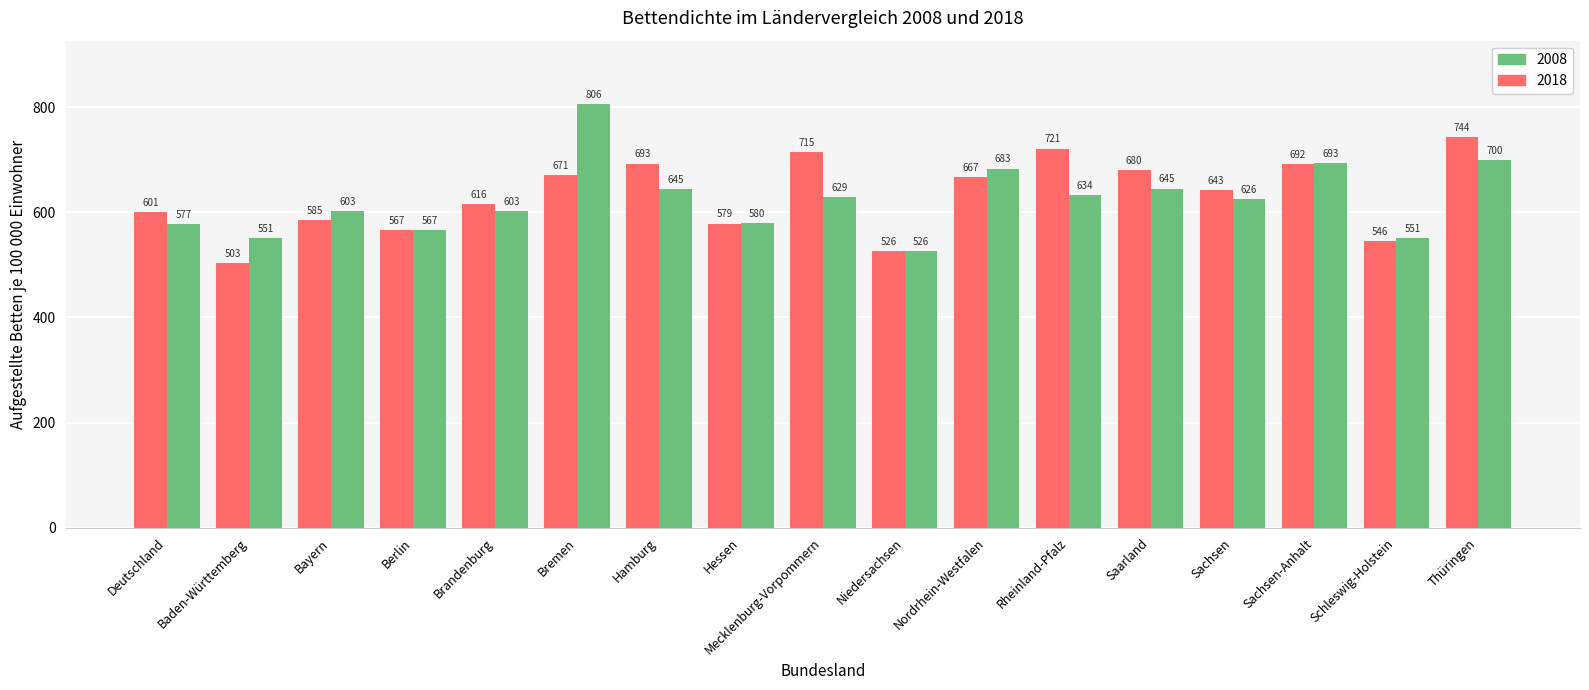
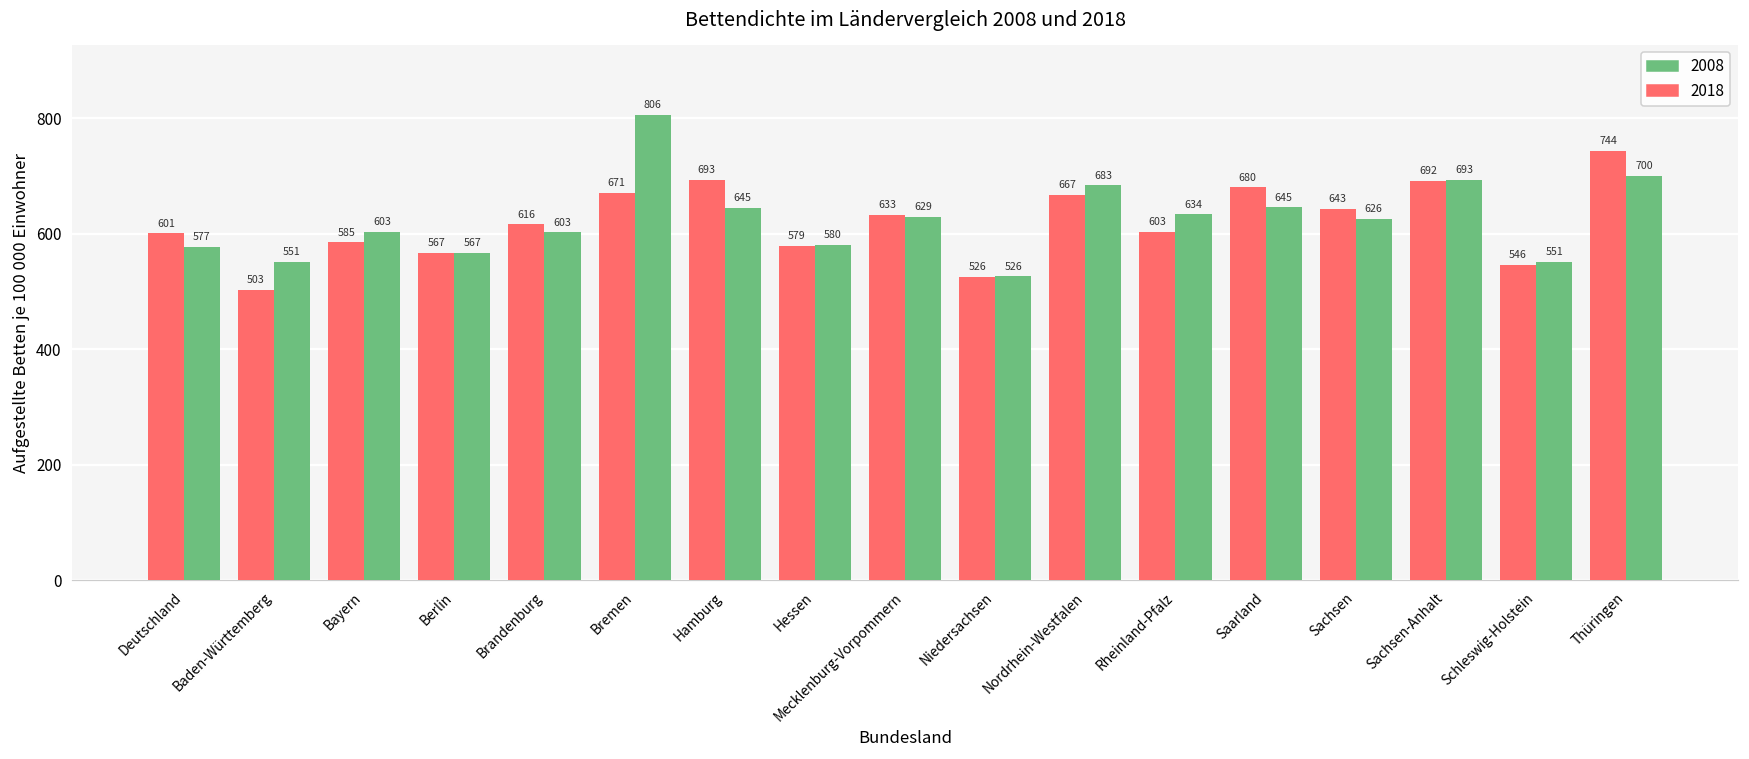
2018, Mecklenburg-Vorpommern: 715 -> 633
2018, Rheinland-Pfalz: 721 -> 603
